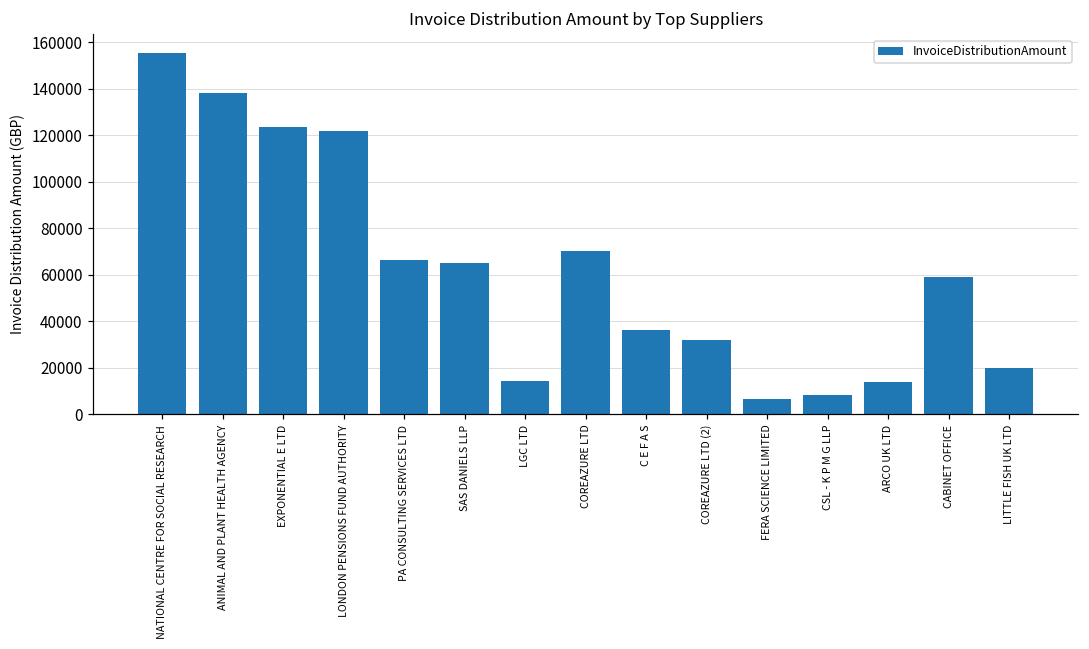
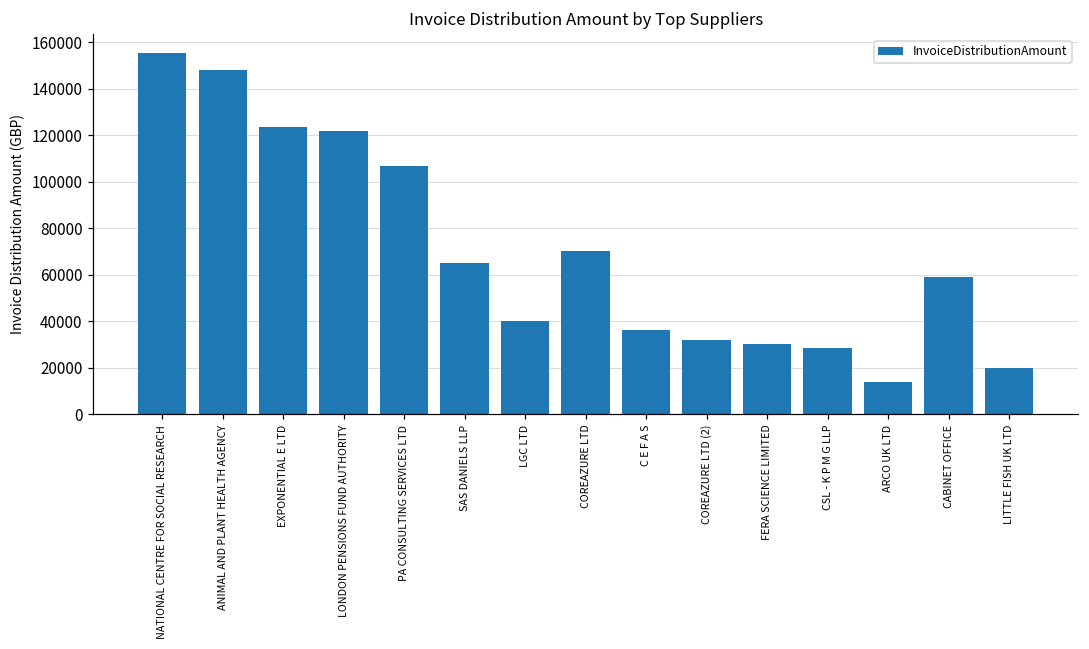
ANIMAL AND PLANT HEALTH AGENCY: 138000 -> 148000
PA CONSULTING SERVICES LTD: 66000 -> 107000
LGC LTD: 14000 -> 40000
FERA SCIENCE LIMITED: 6000 -> 30000
CSL - K P M G LLP: 8000 -> 28000
